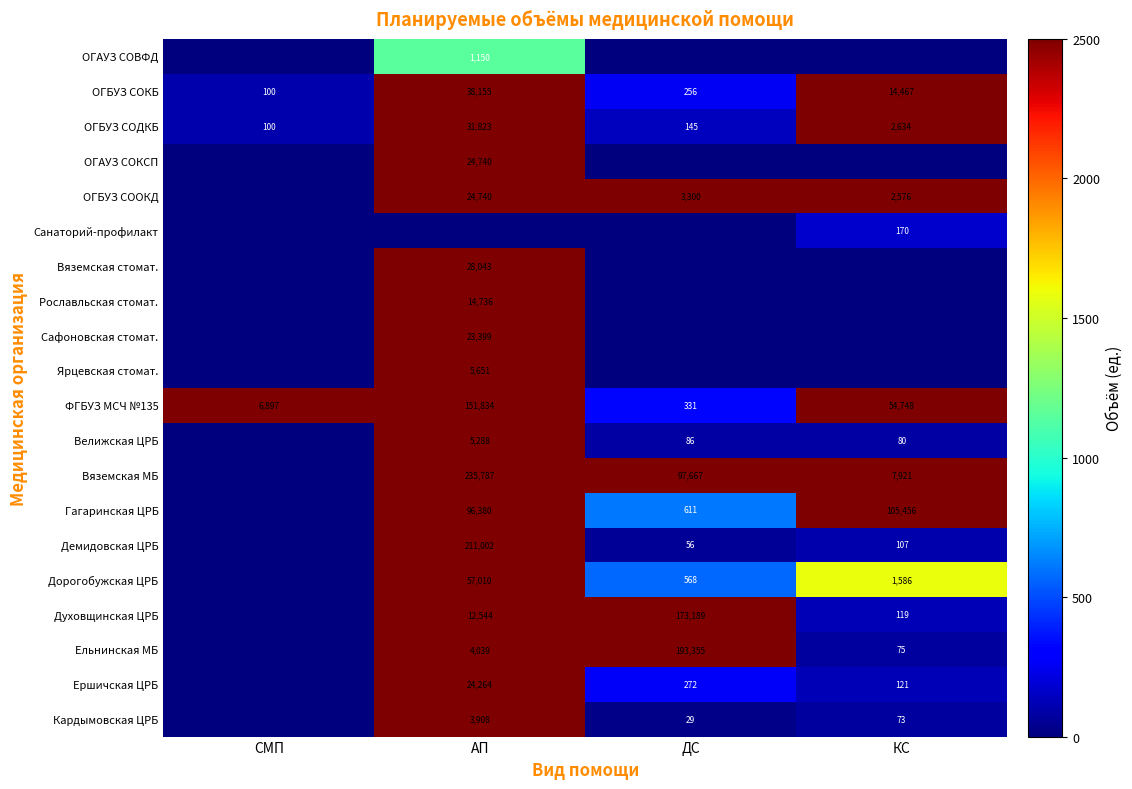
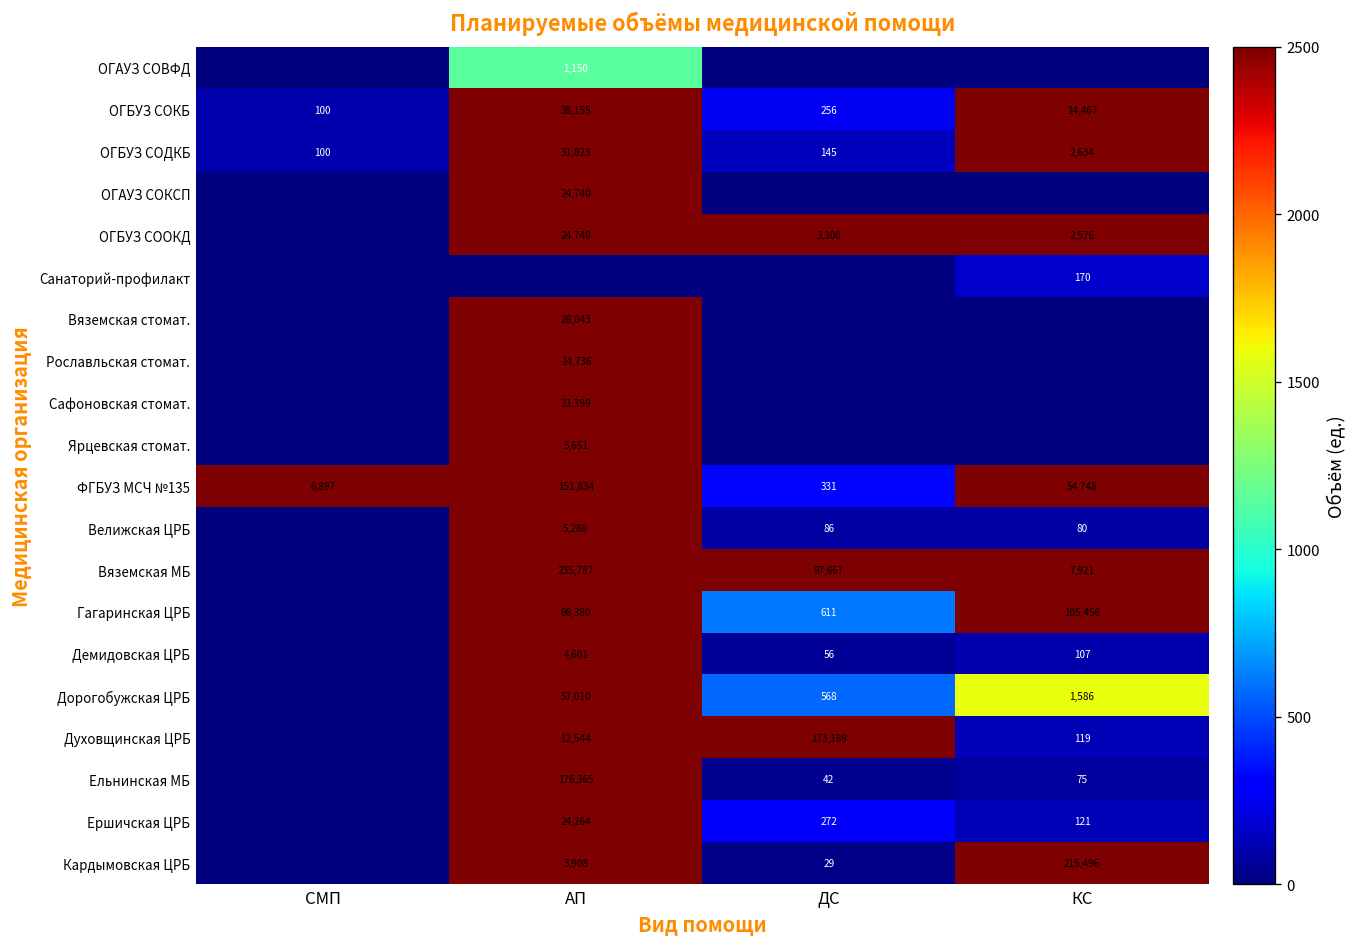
Демидовская ЦРБ, АП: 211,002 -> 4,601
Ельнинская МБ, АП: 4,039 -> 176,365
Ельнинская МБ, ДС: 193,355 -> 42
Кардымовская ЦРБ, КС: 73 -> 215,496
